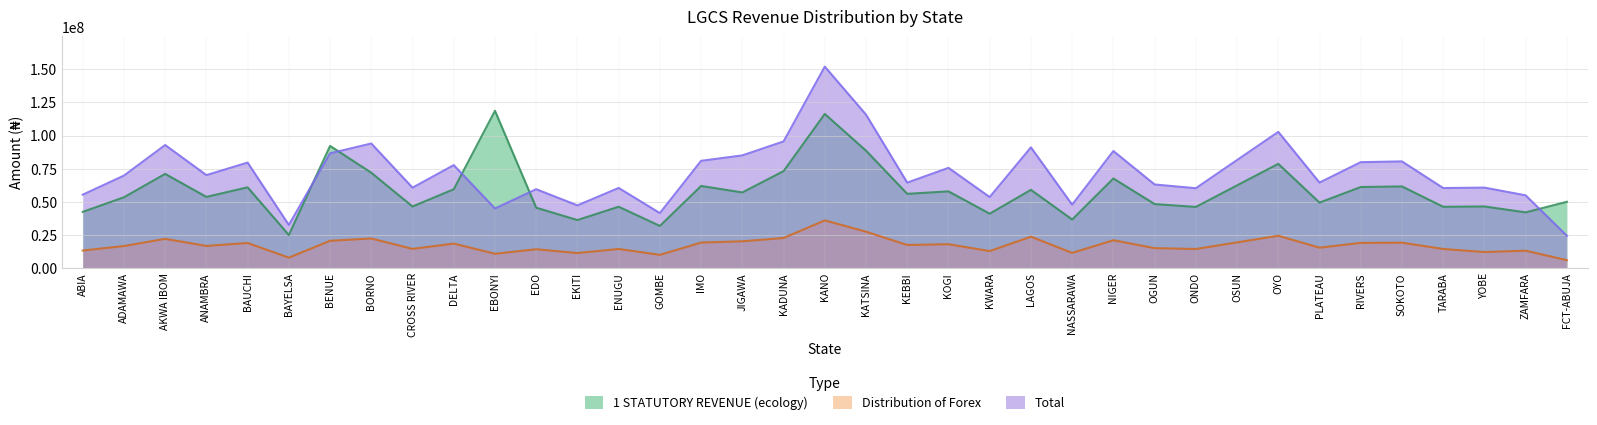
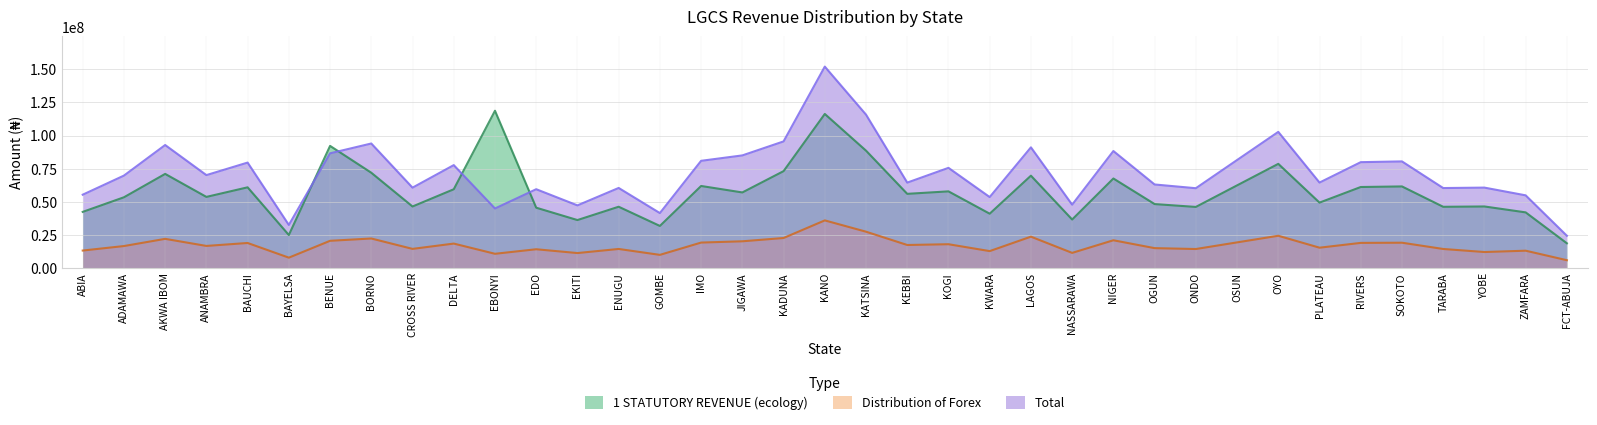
1 STATUTORY REVENUE (ecology), LAGOS: 59000000 -> 70000000
1 STATUTORY REVENUE (ecology), FCT-ABUJA: 50000000 -> 18000000
